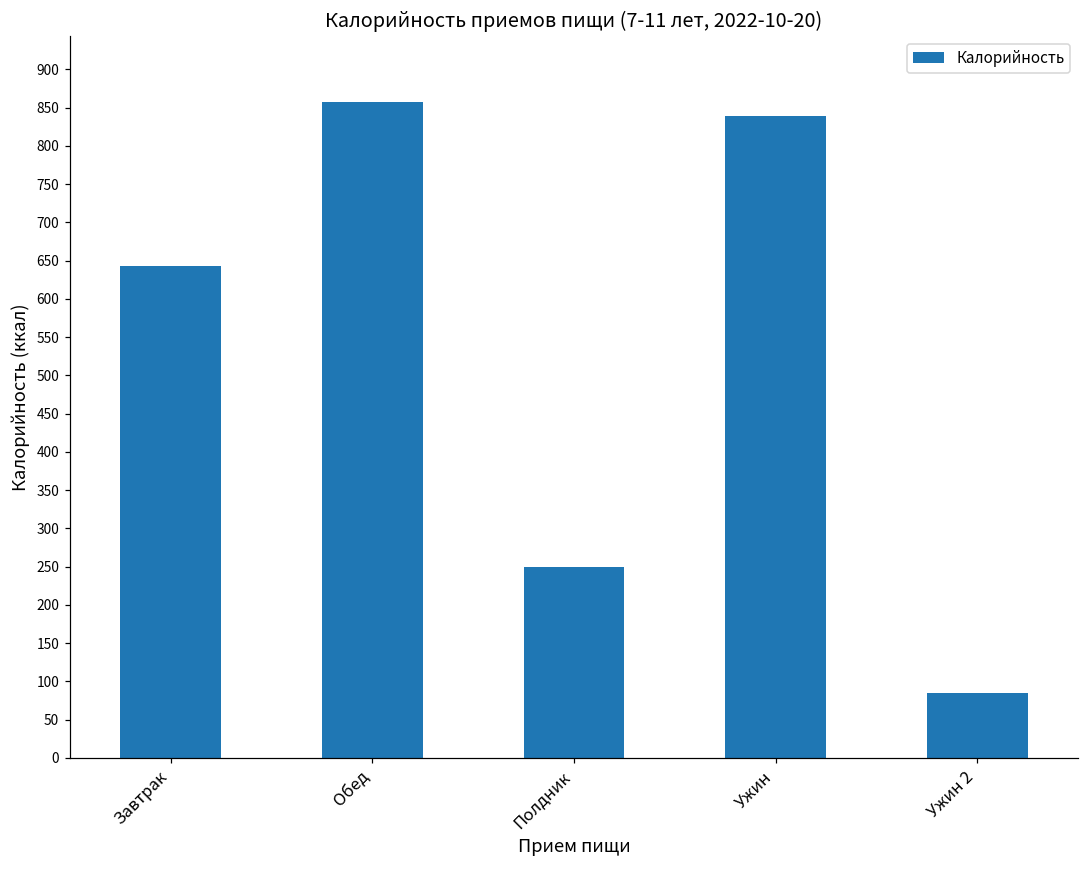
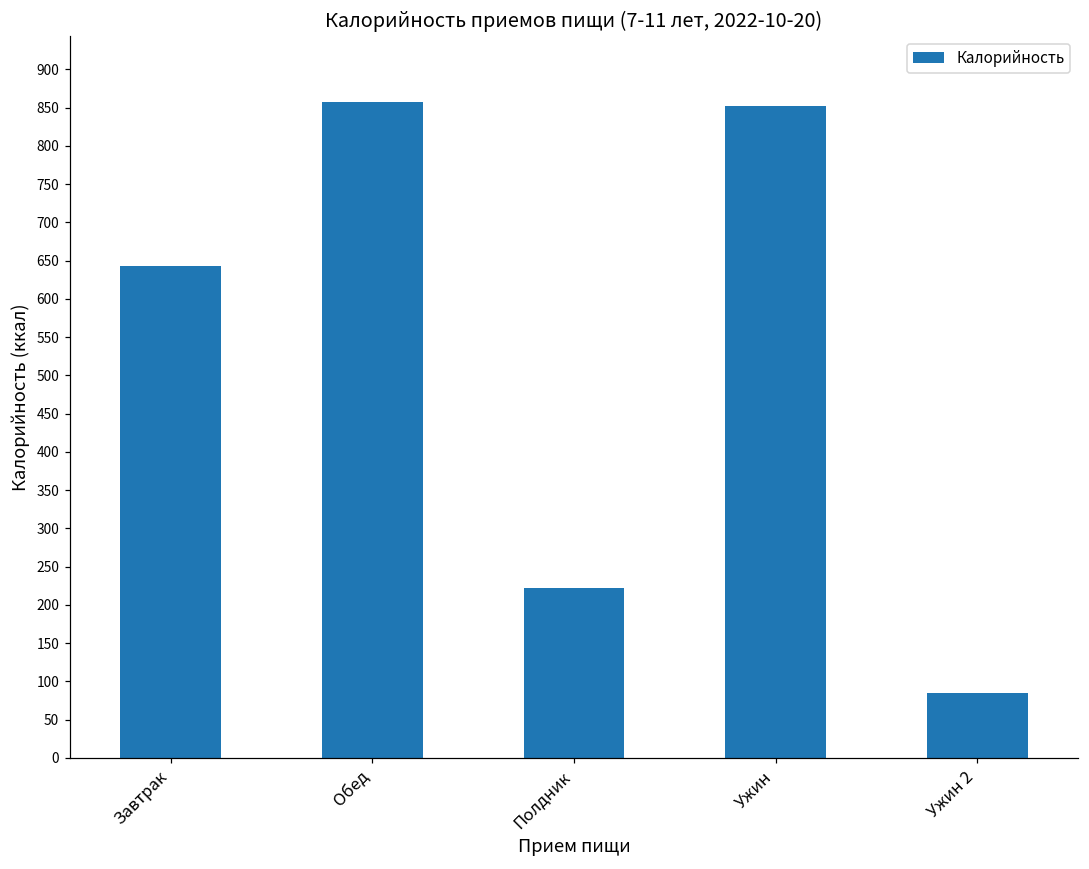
Полдник: 250 -> 220
Ужин: 840 -> 850
